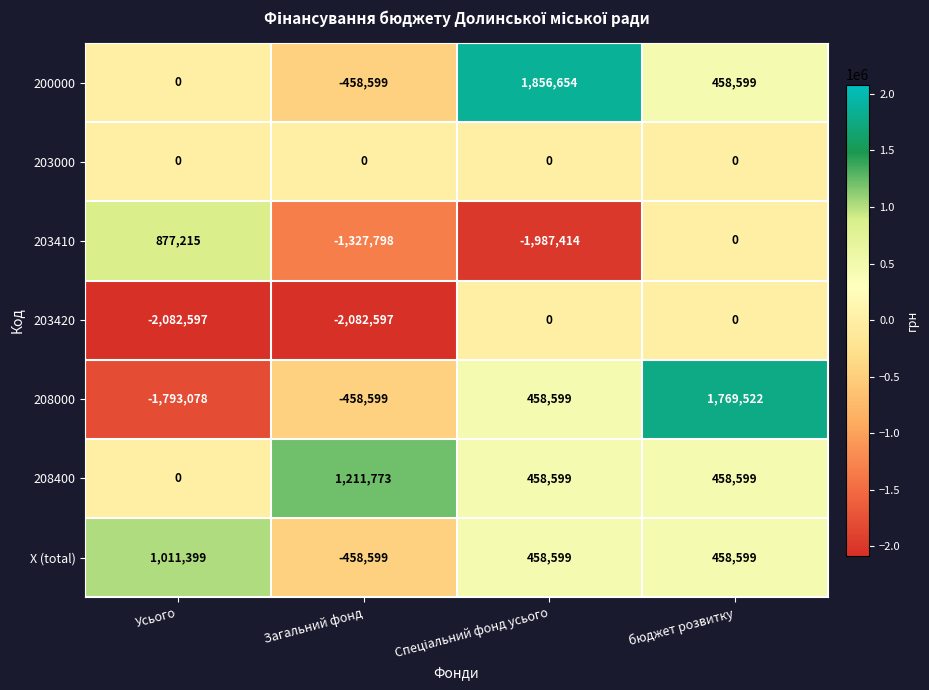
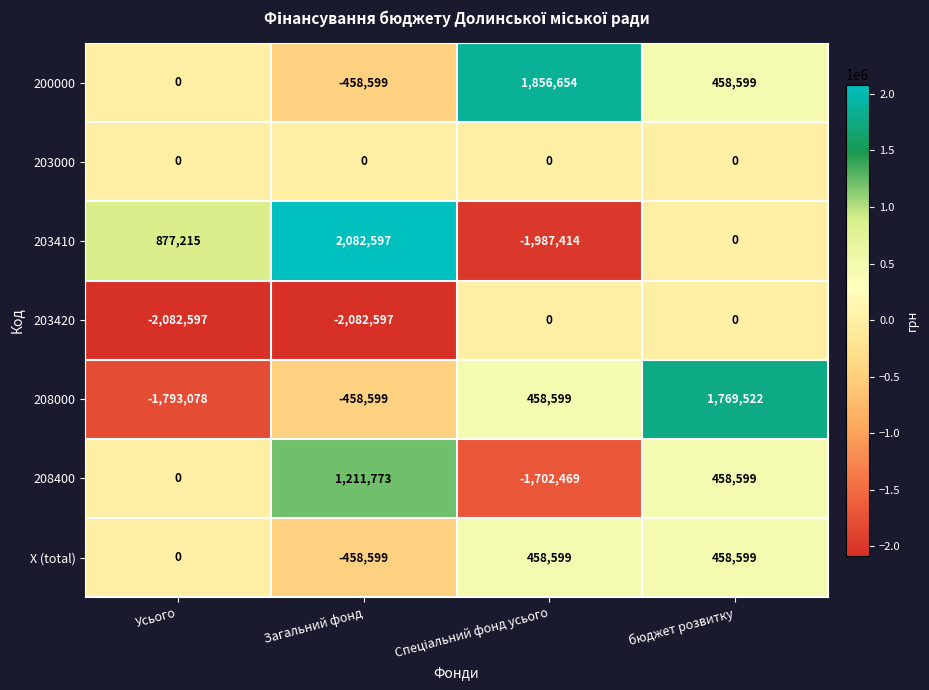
203410, Загальний фонд: -1,327,798 -> 2,082,597
208400, Спеціальний фонд усього: 458,599 -> -1,702,469
X (total), Усього: 1,011,399 -> 0
